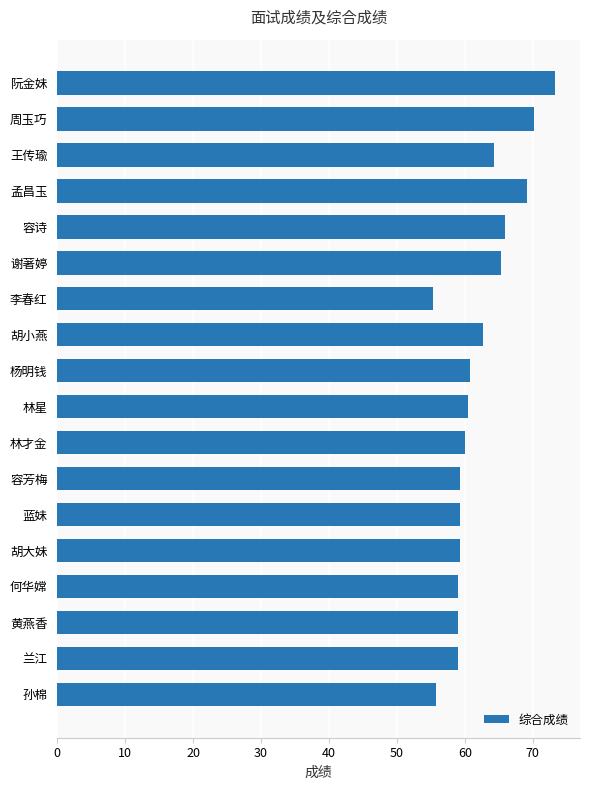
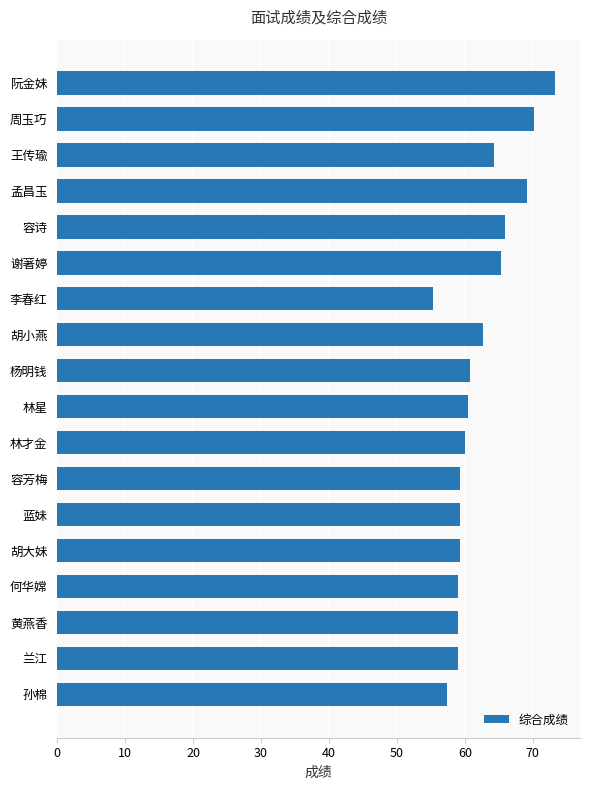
孙棉: 56 -> 57
